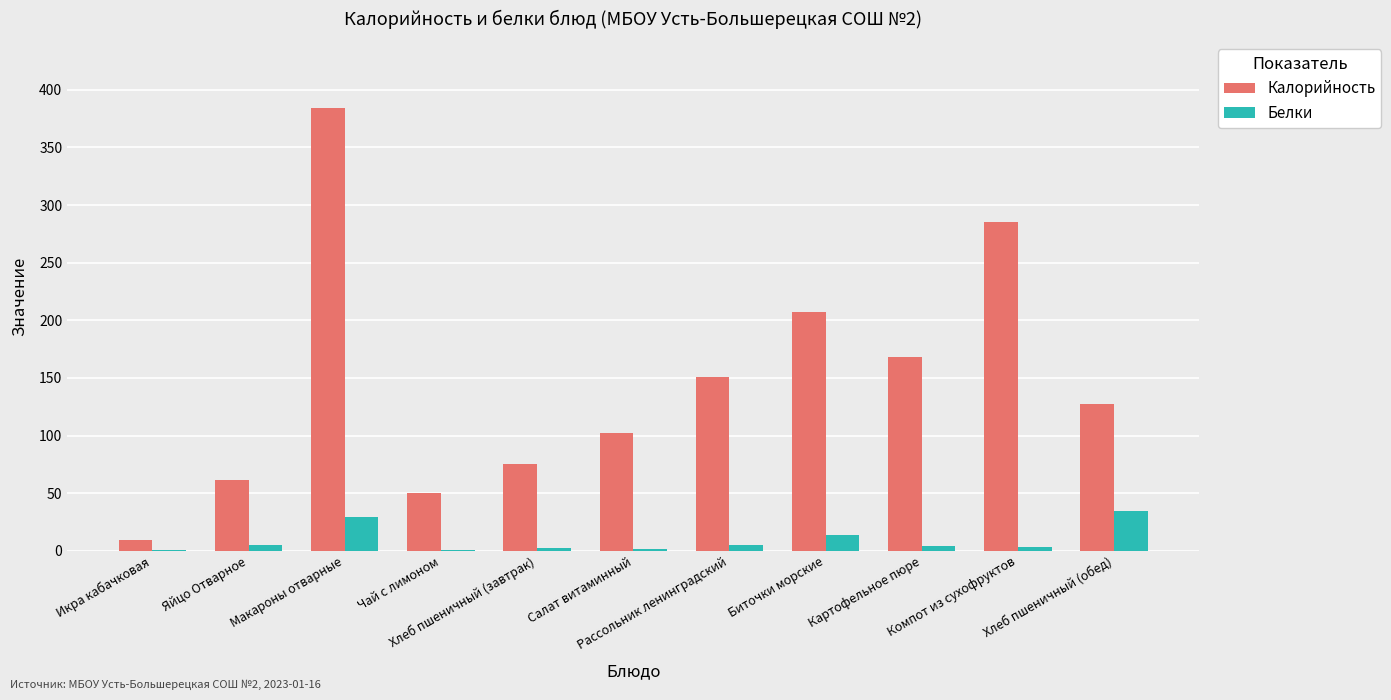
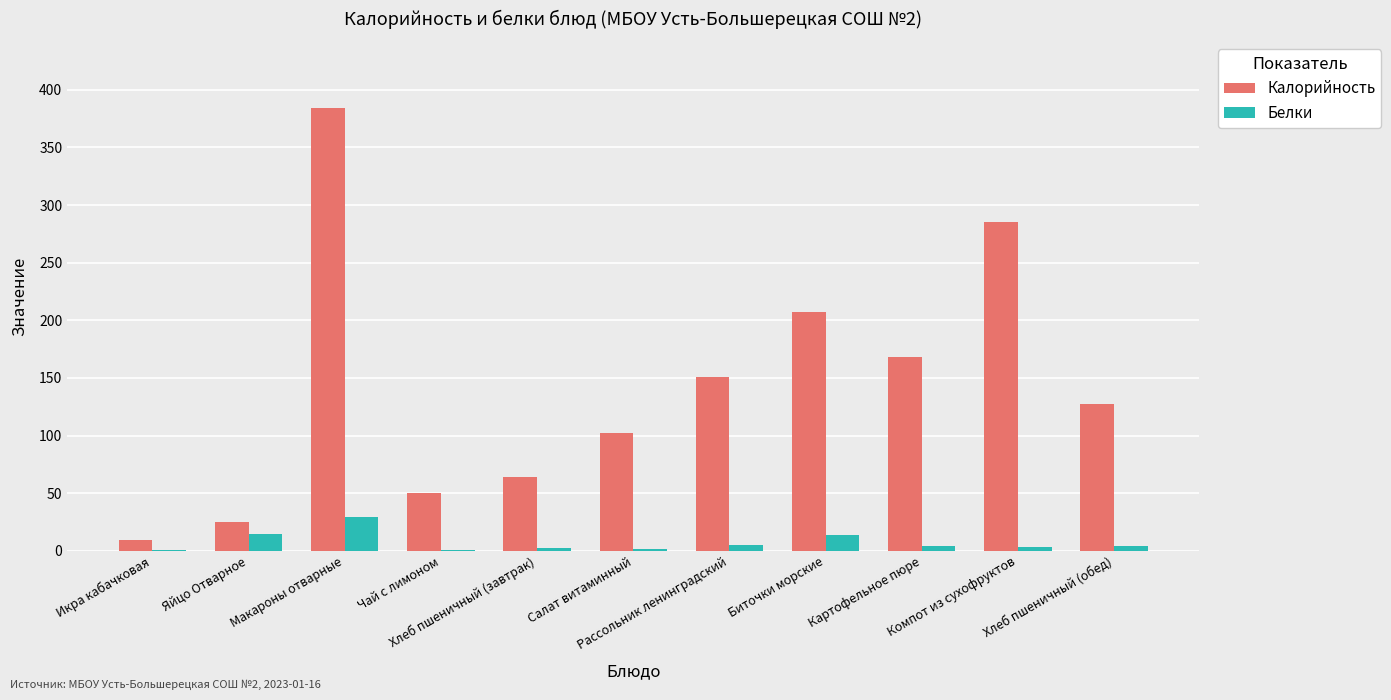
Калорийность, Яйцо Отварное: 61 -> 25
Белки, Яйцо Отварное: 5 -> 15
Калорийность, Хлеб пшеничный (завтрак): 76 -> 64
Белки, Хлеб пшеничный (обед): 35 -> 4
